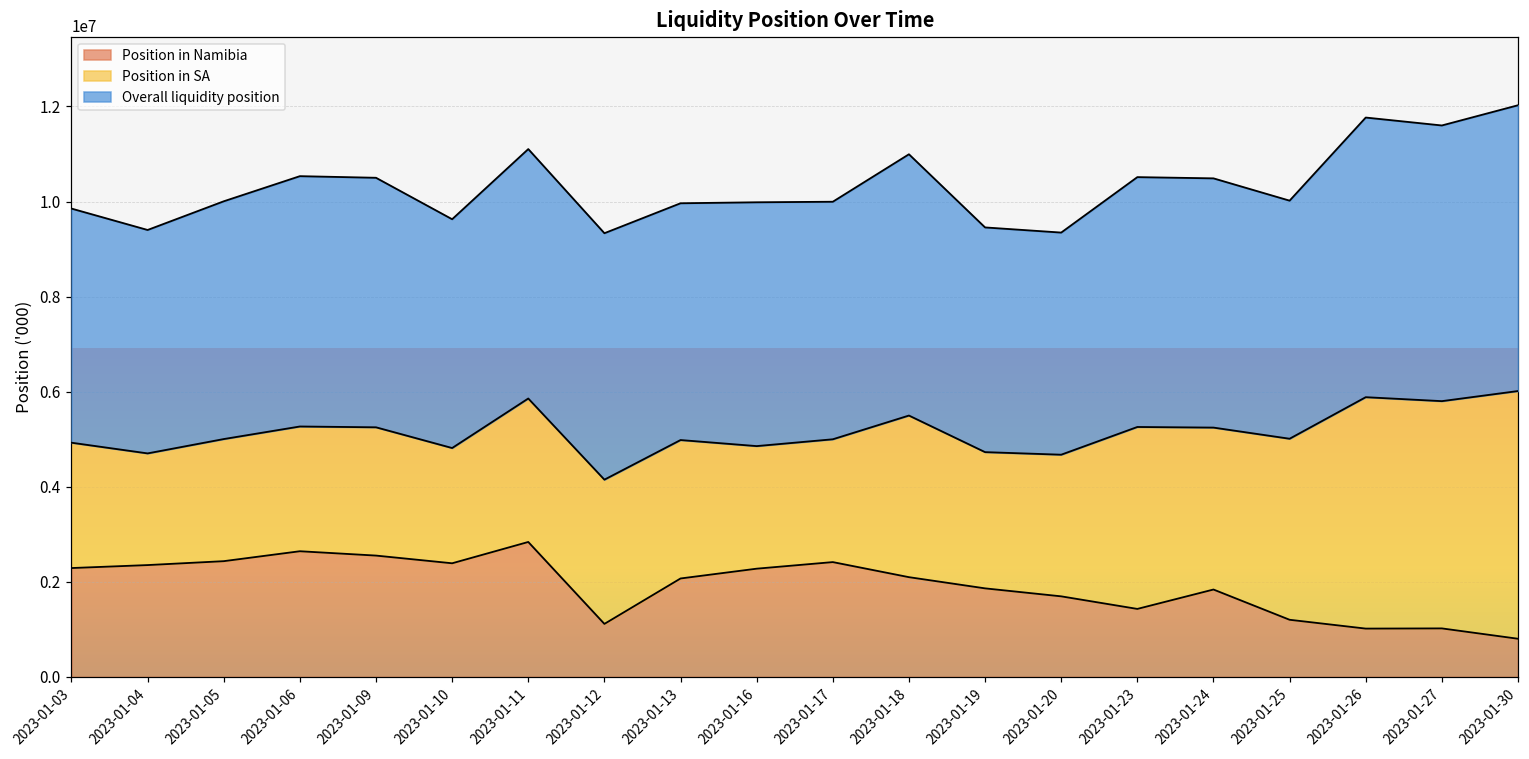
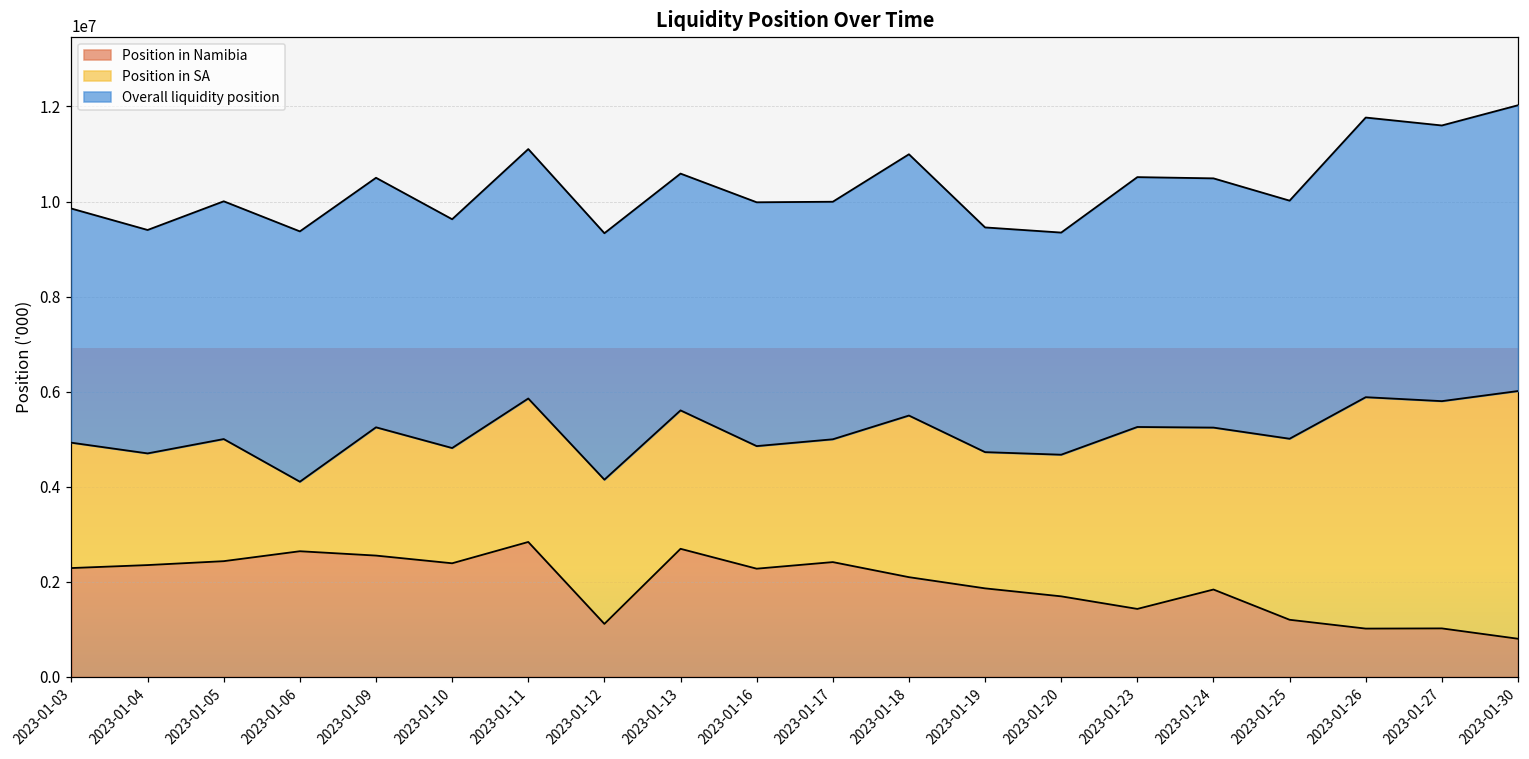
Position in SA, 2023-01-06: 2600000 -> 1500000
Position in Namibia, 2023-01-13: 2100000 -> 2700000
